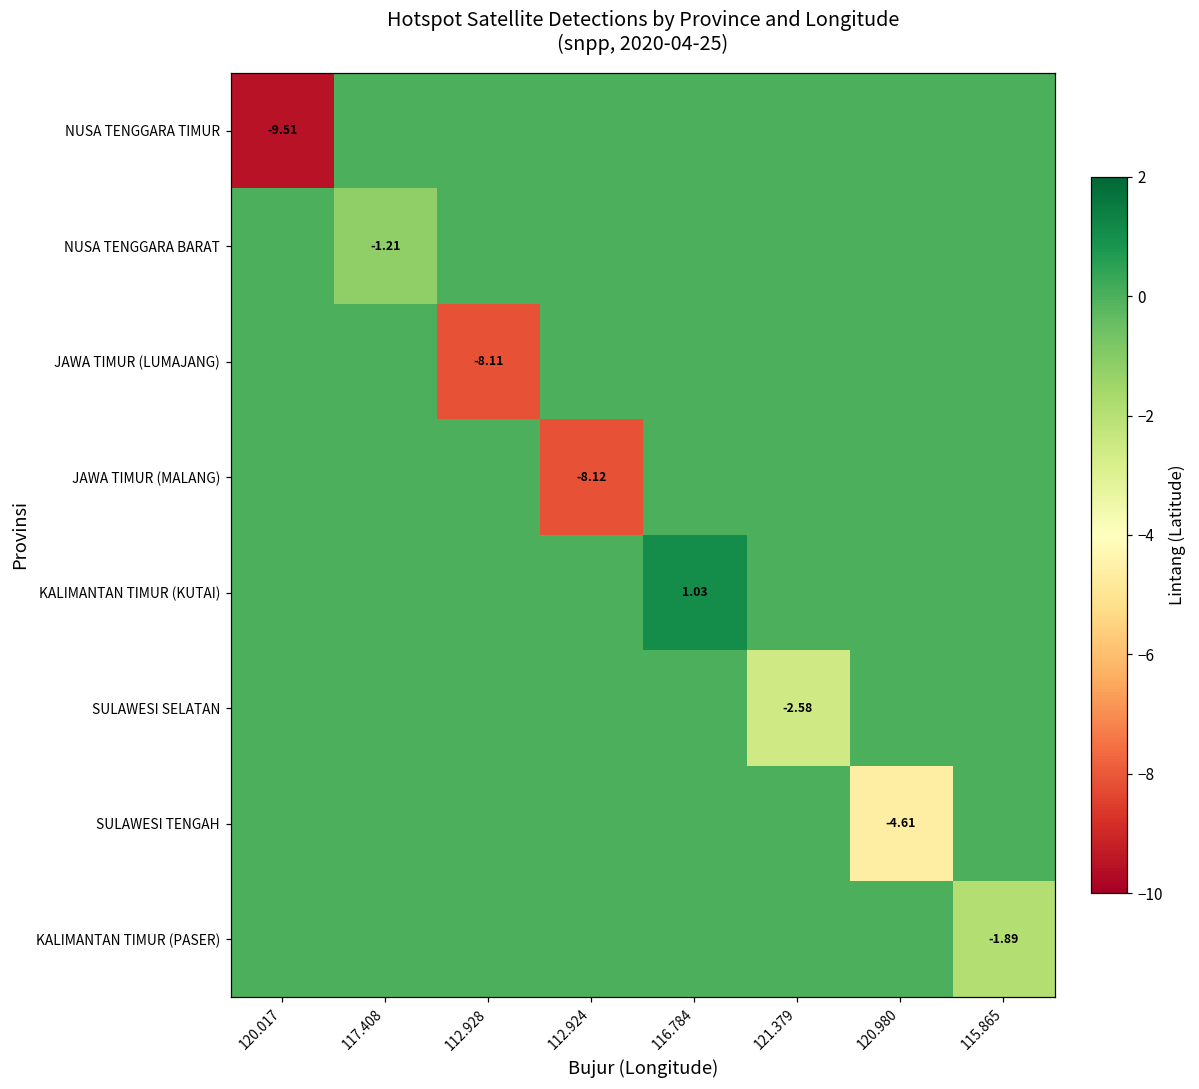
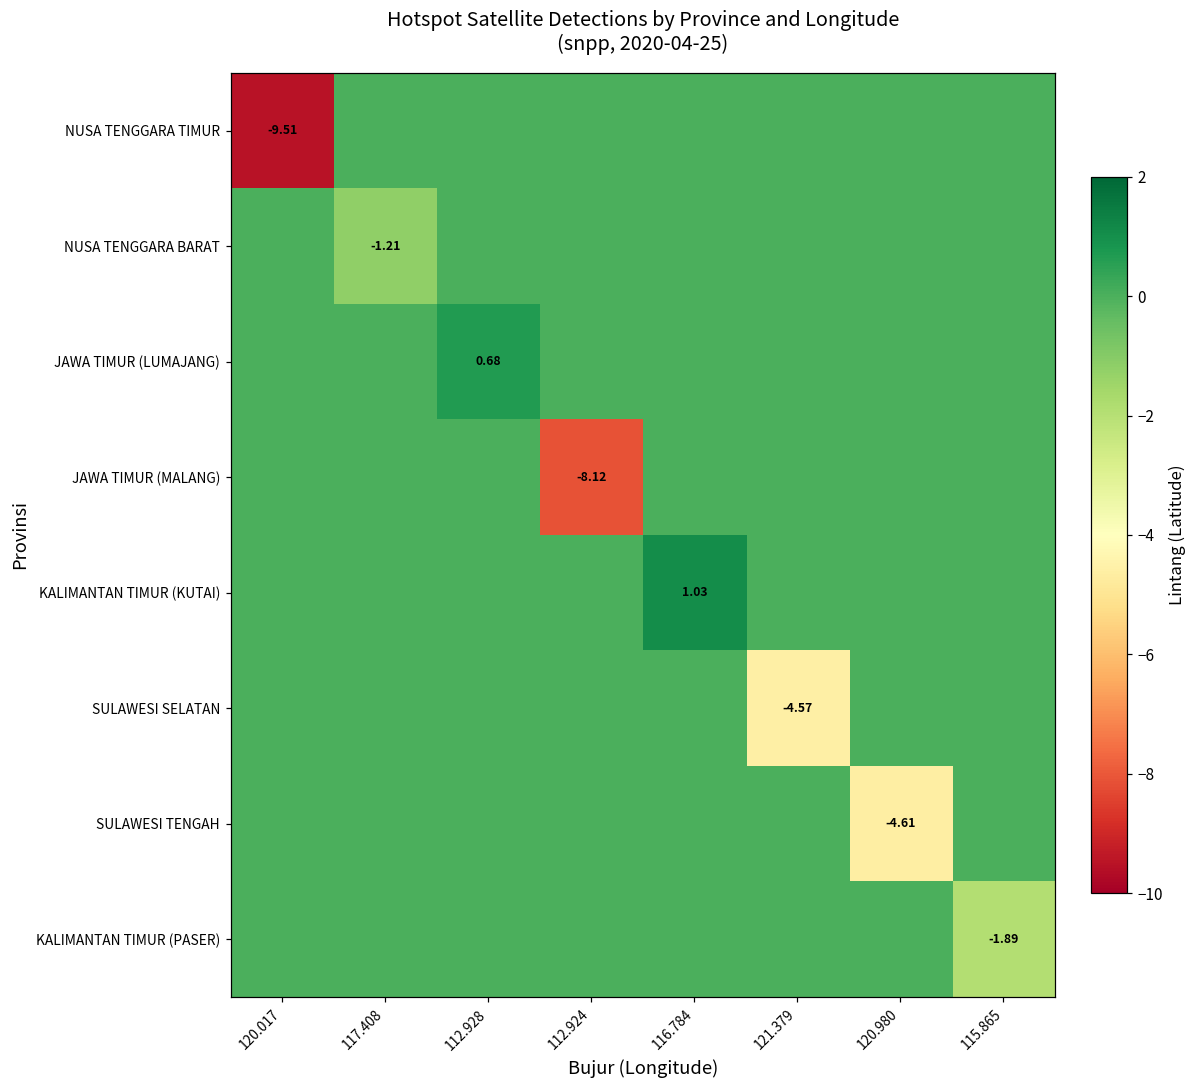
JAWA TIMUR (LUMAJANG), 112.928: -8.11 -> 0.68
SULAWESI SELATAN, 121.379: -2.58 -> -4.57
